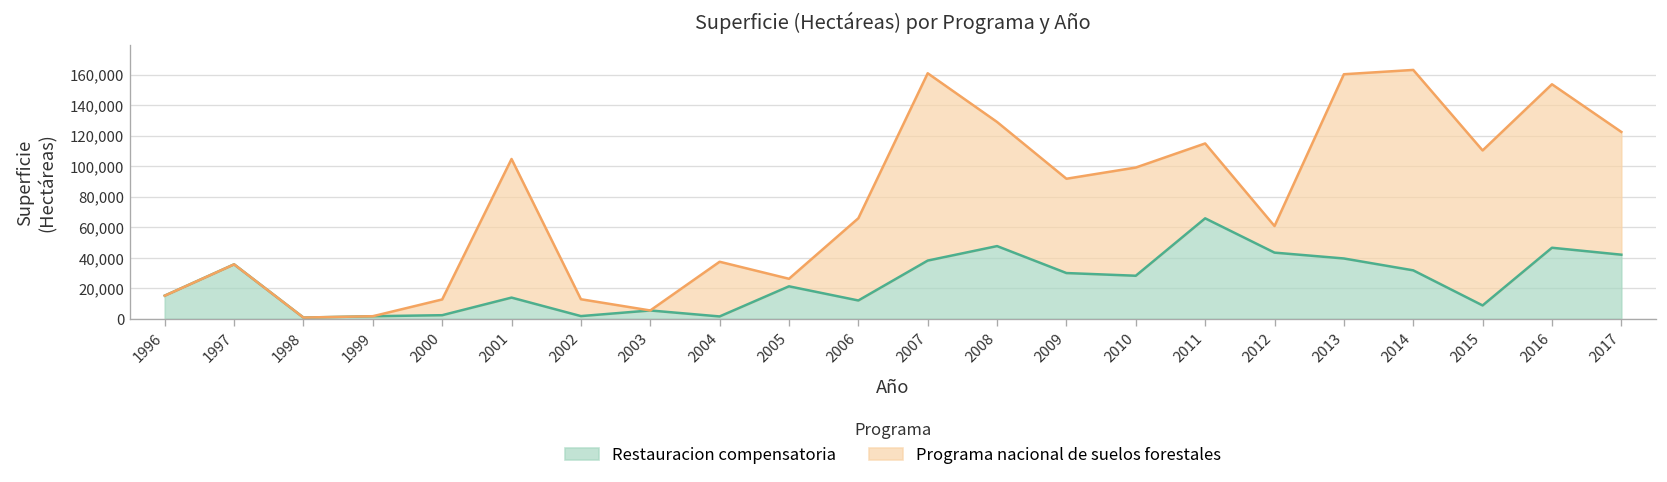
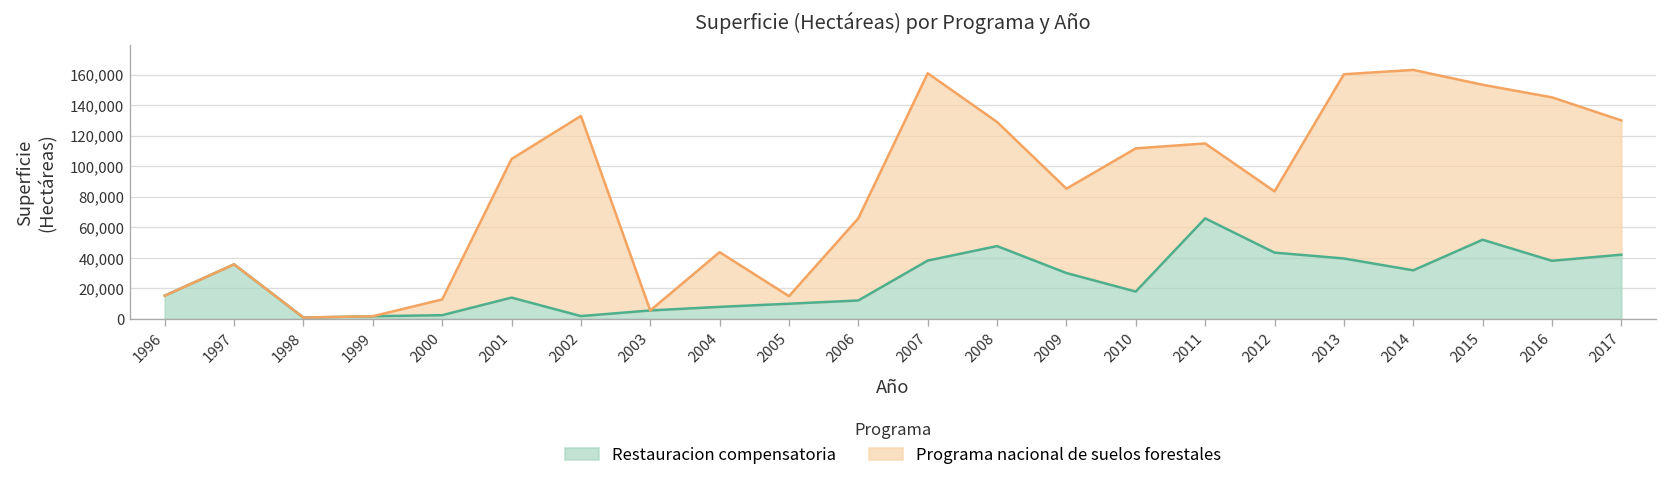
Programa nacional de suelos forestales, 2002: 11,000 -> 131,000
Restauracion compensatoria, 2004: 2,000 -> 8,000
Restauracion compensatoria, 2005: 21,000 -> 10,000
Programa nacional de suelos forestales, 2009: 62,000 -> 55,000
Restauracion compensatoria, 2010: 28,000 -> 18,000
Programa nacional de suelos forestales, 2010: 71,000 -> 94,000
Programa nacional de suelos forestales, 2012: 17,000 -> 40,000
Restauracion compensatoria, 2015: 9,000 -> 52,000
Restauracion compensatoria, 2016: 47,000 -> 38,000
Programa nacional de suelos forestales, 2017: 80,000 -> 88,000
